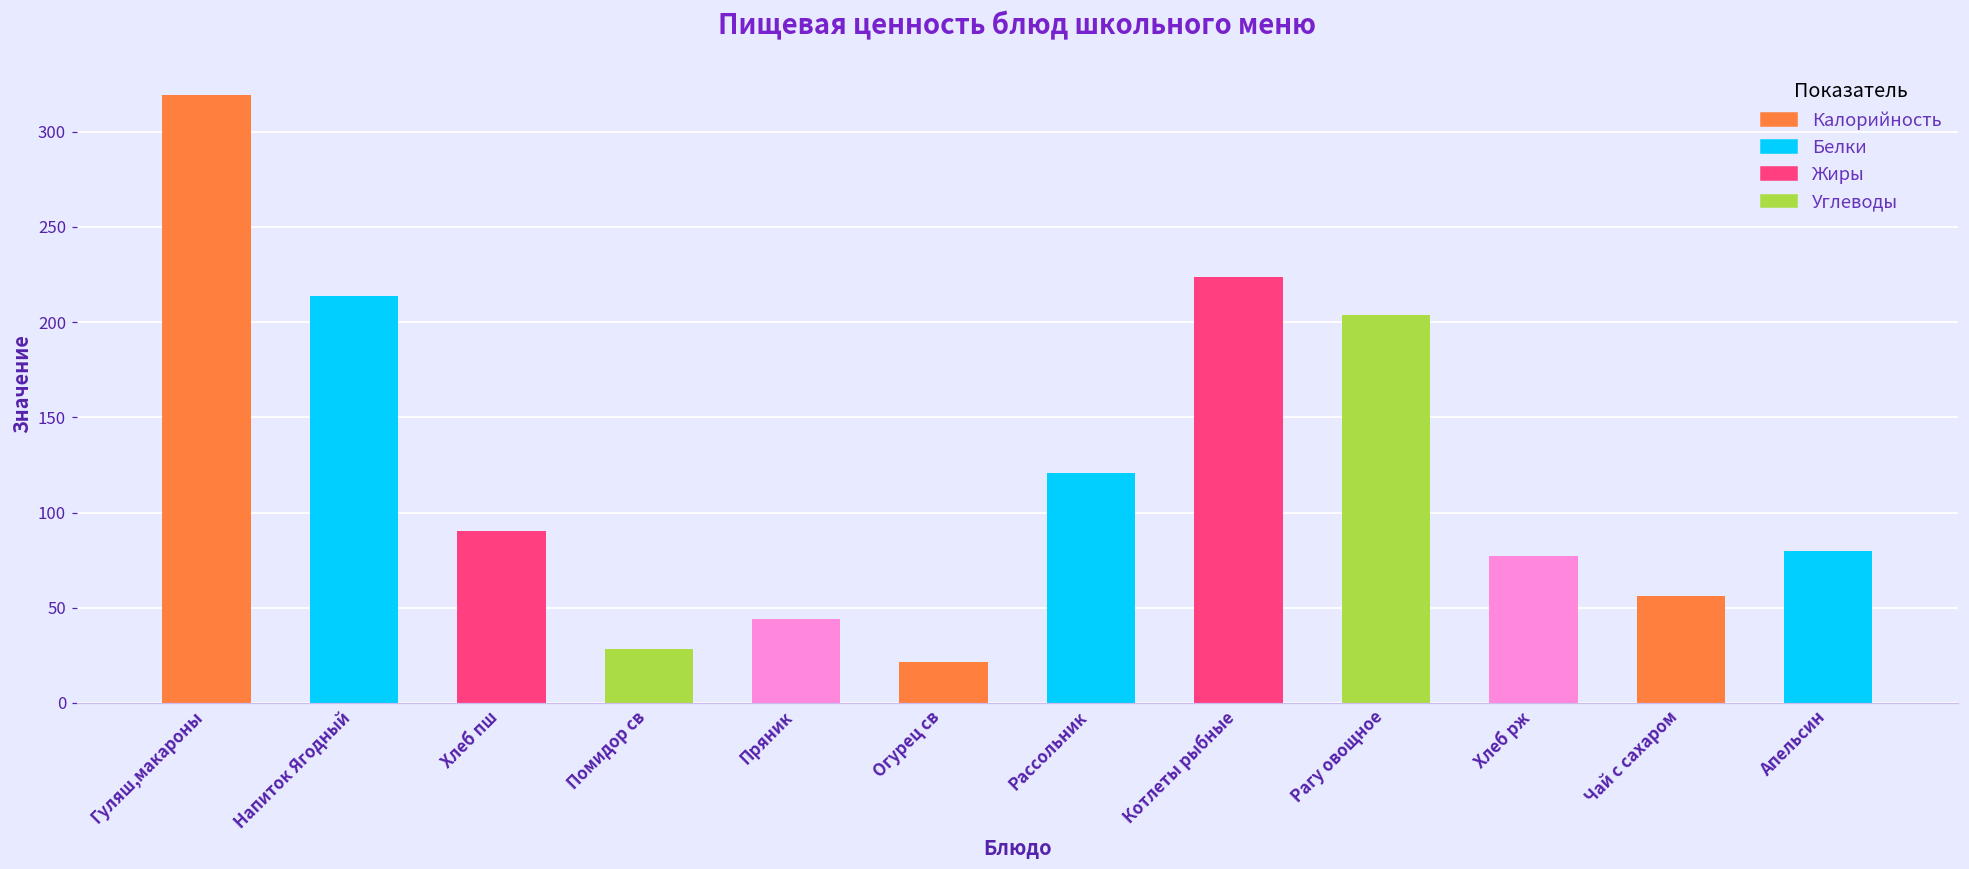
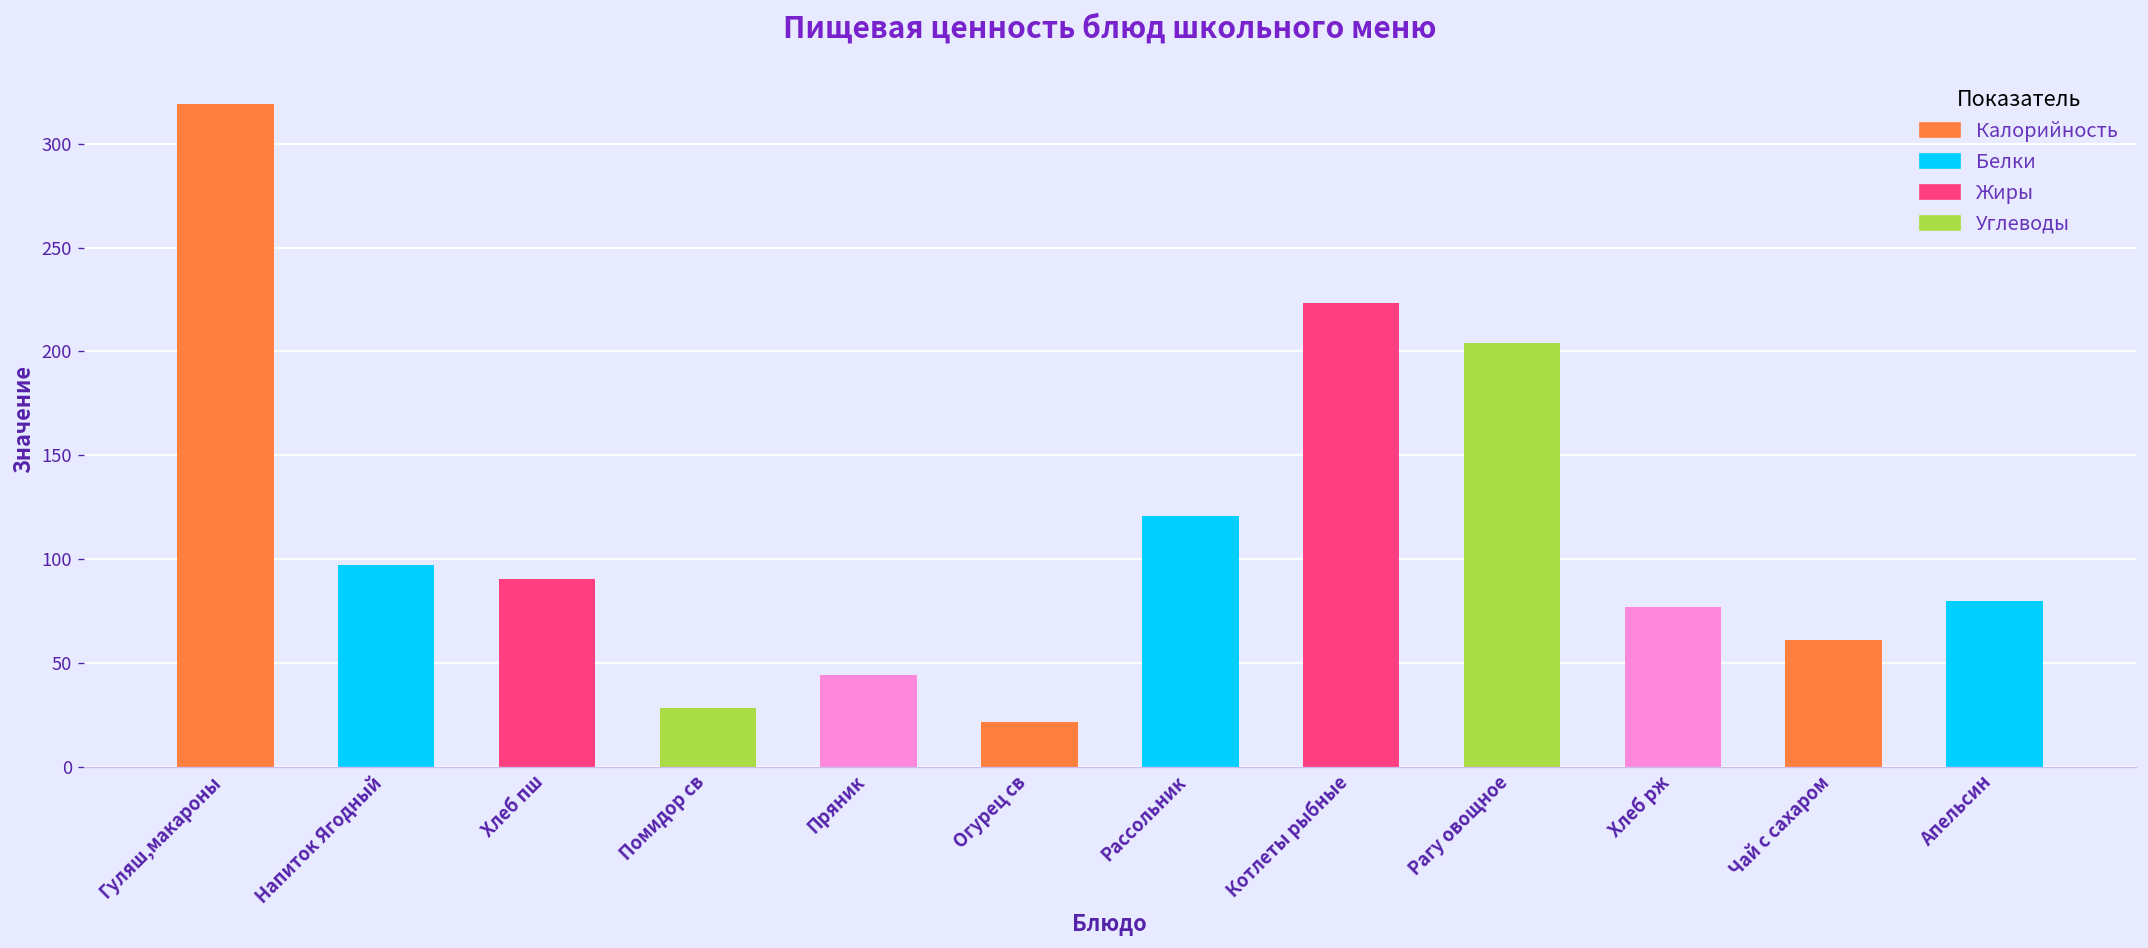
Напиток Ягодный: 214 -> 97
Чай с сахаром: 56 -> 61
